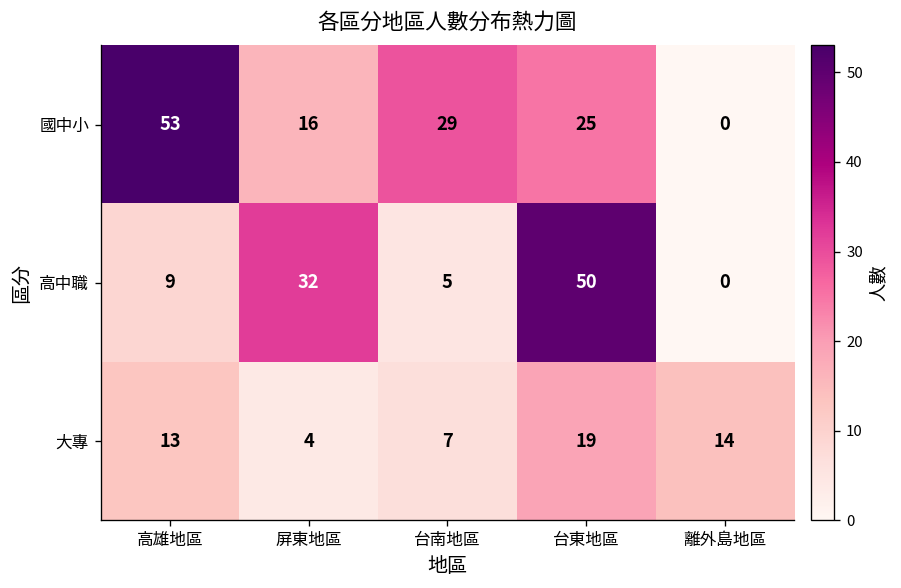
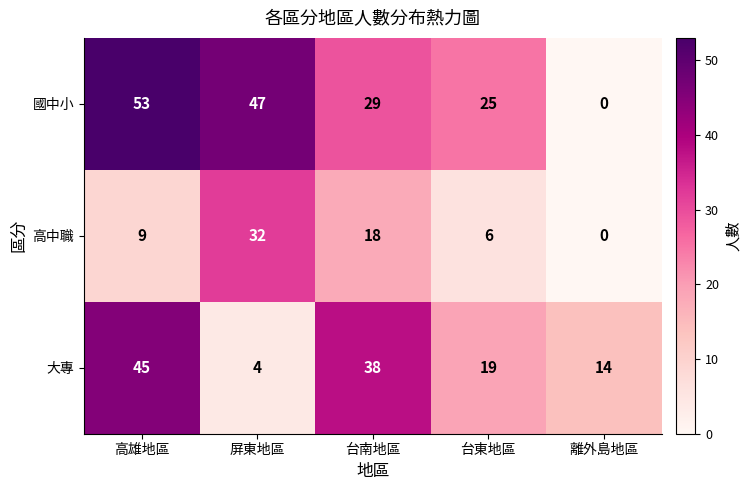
國中小, 屏東地區: 16 -> 47
高中職, 台南地區: 5 -> 18
高中職, 台東地區: 50 -> 6
大專, 高雄地區: 13 -> 45
大專, 台南地區: 7 -> 38
